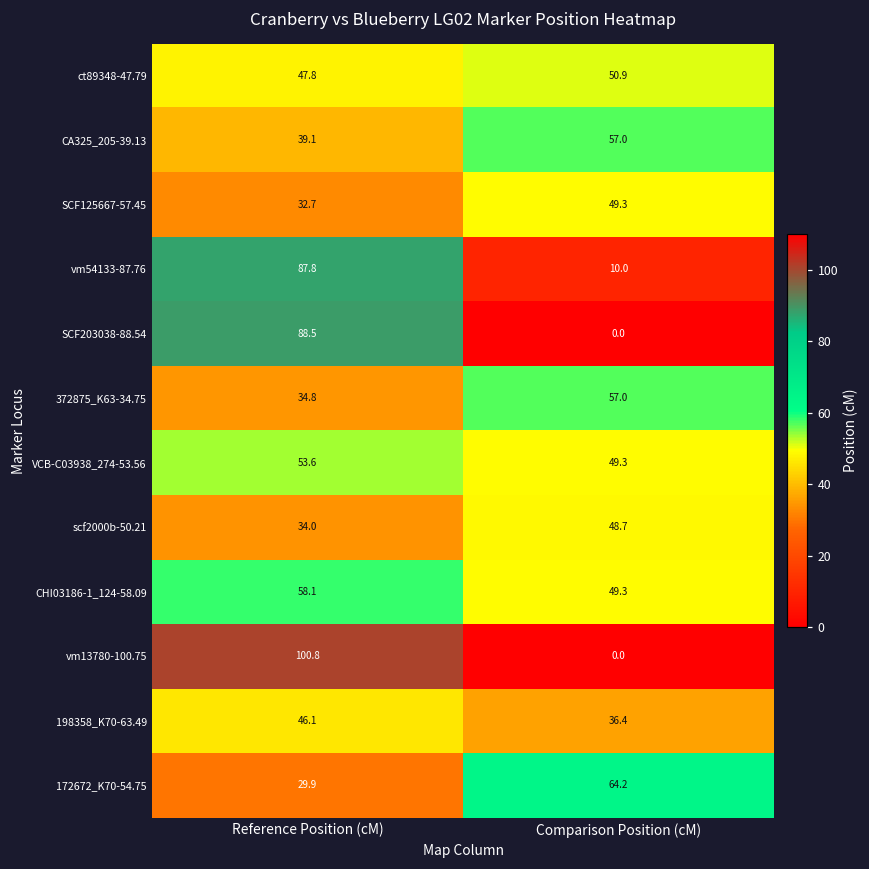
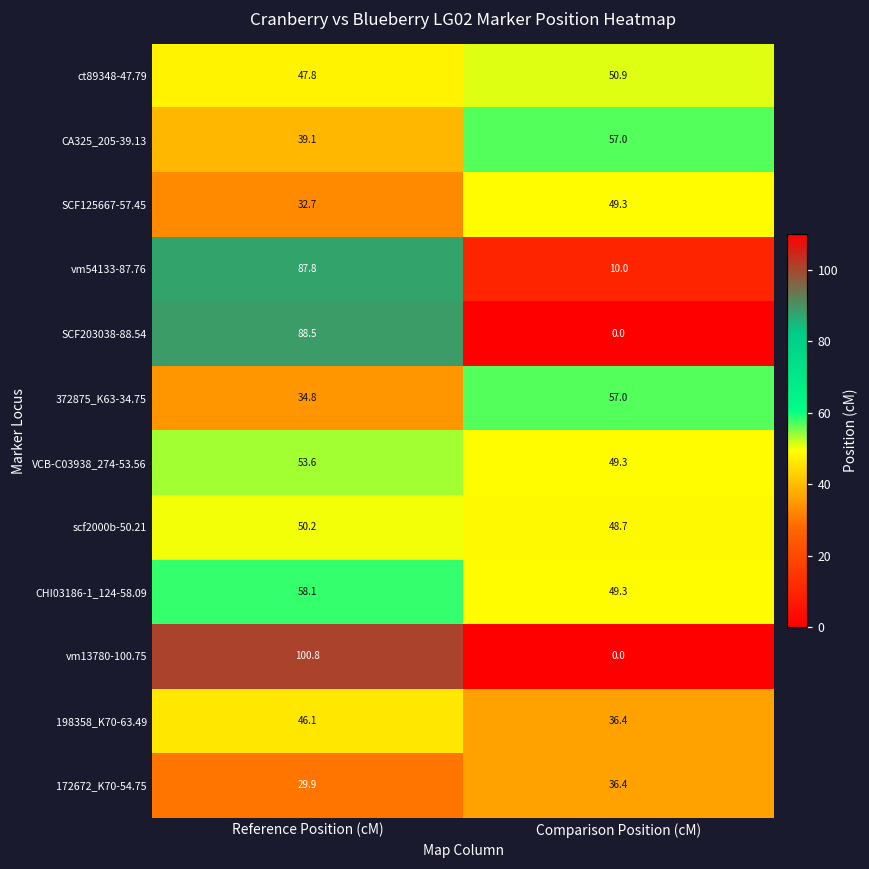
scf2000b-50.21, Reference Position (cM): 34.0 -> 50.2
172672_K70-54.75, Comparison Position (cM): 64.2 -> 36.4
